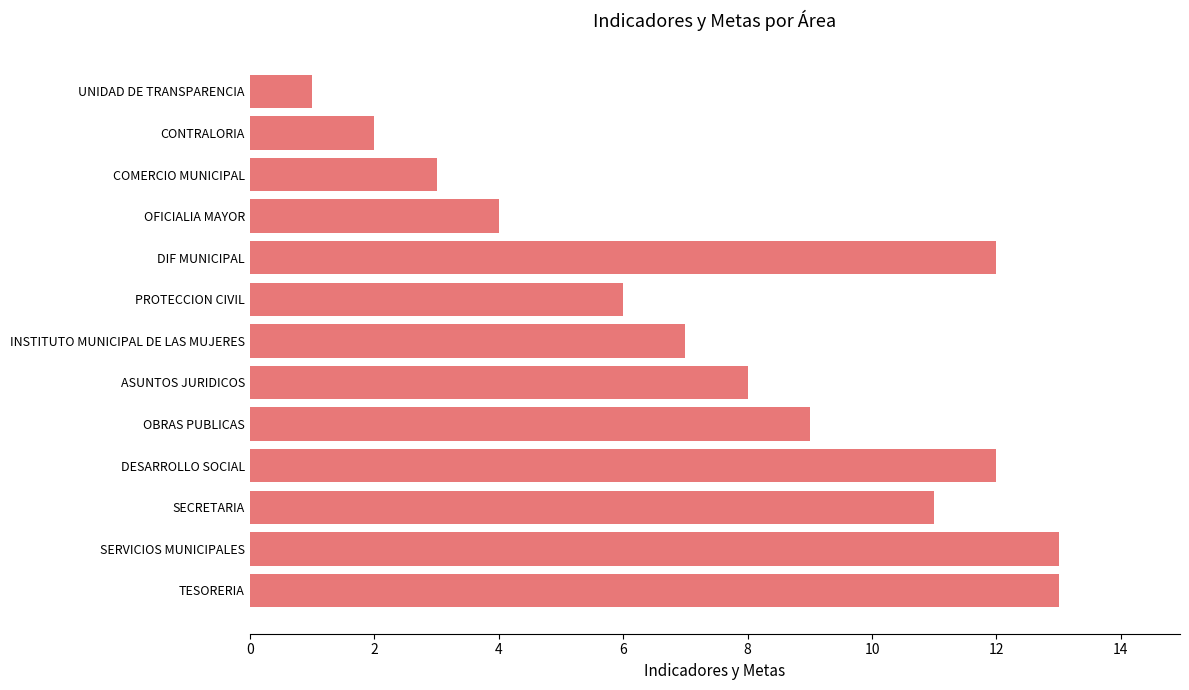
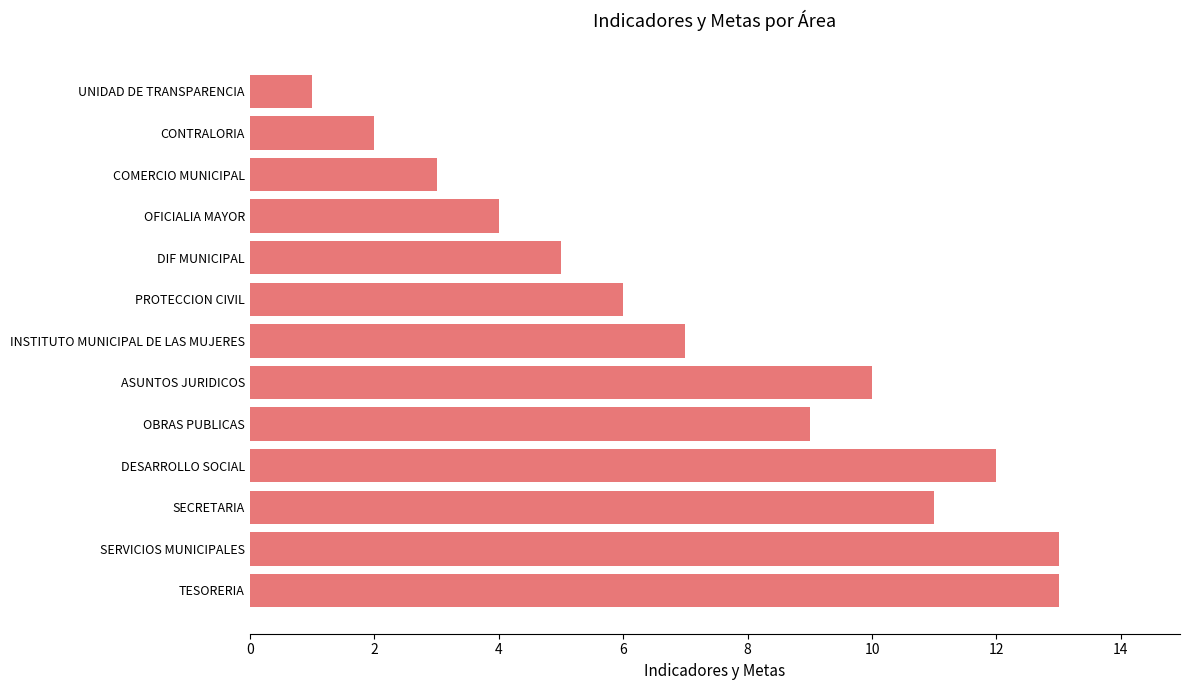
DIF MUNICIPAL: 12 -> 5
ASUNTOS JURIDICOS: 8 -> 10
